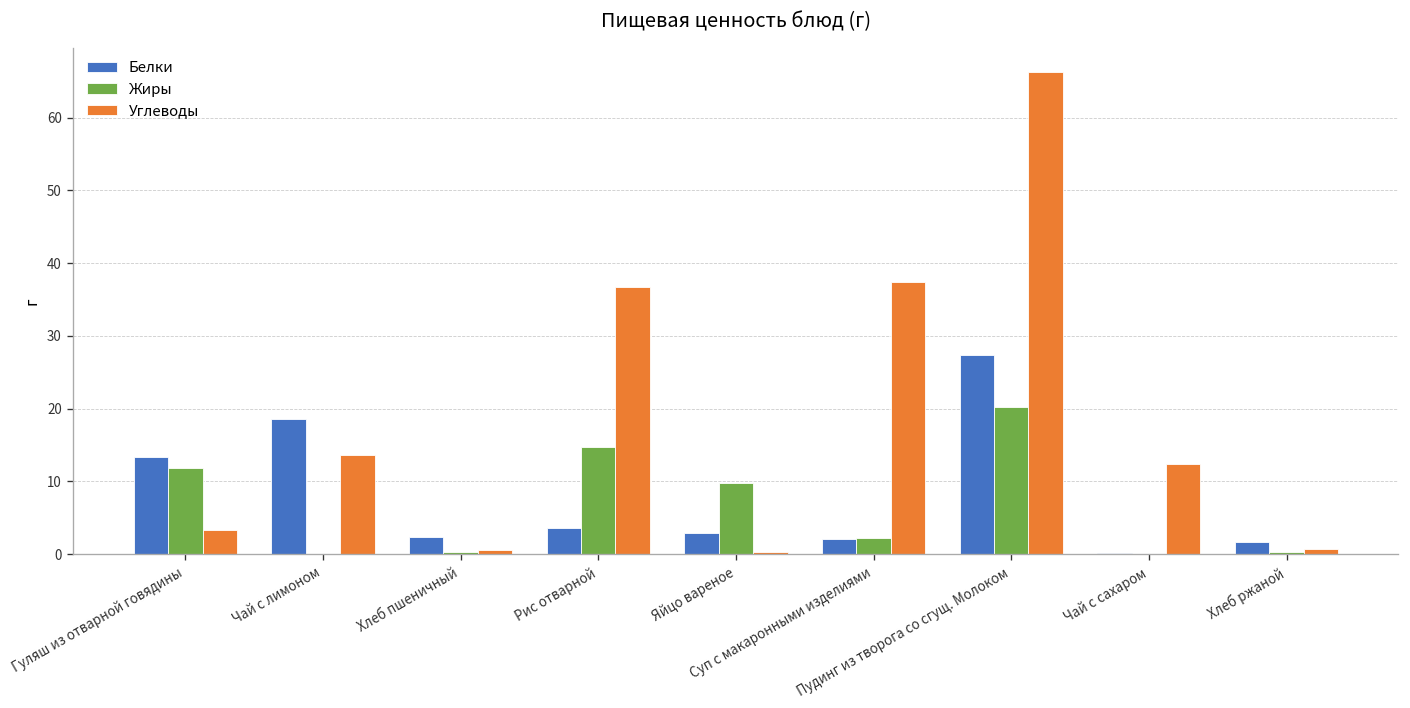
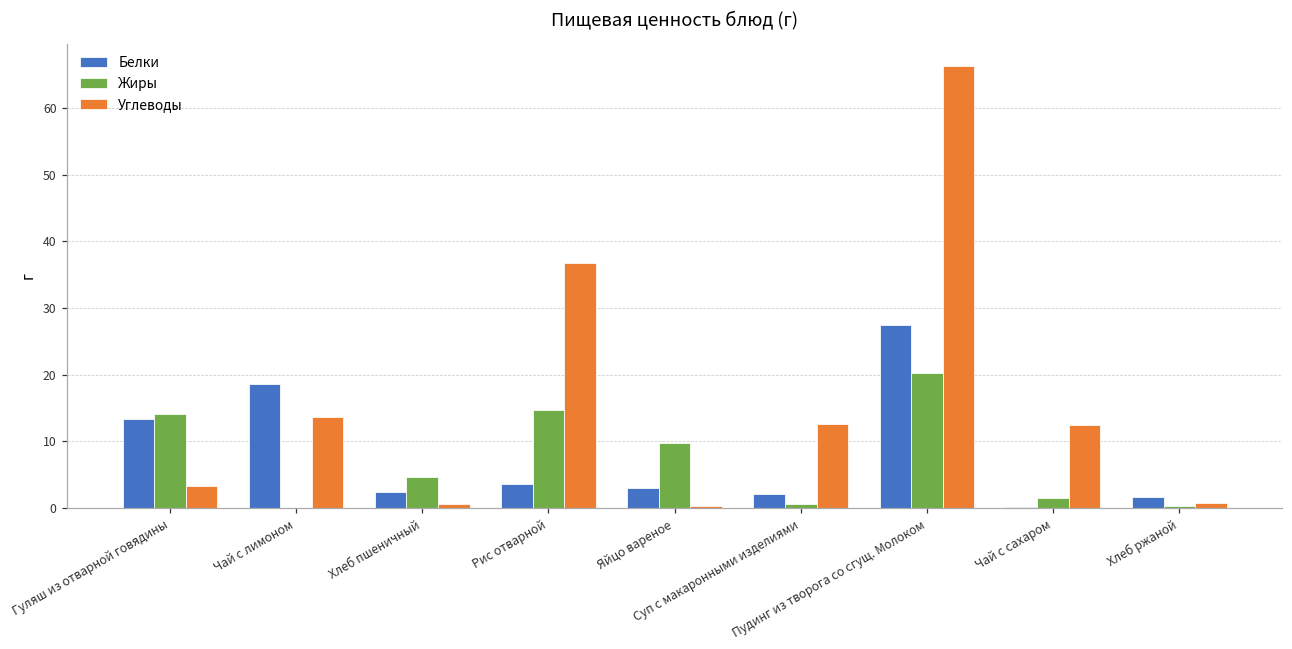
Жиры, Гуляш из отварной говядины: 12 -> 14
Жиры, Хлеб пшеничный: 0 -> 5
Жиры, Суп с макаронными изделиями: 2 -> 1
Углеводы, Суп с макаронными изделиями: 37 -> 13
Жиры, Чай с сахаром: 0 -> 2
